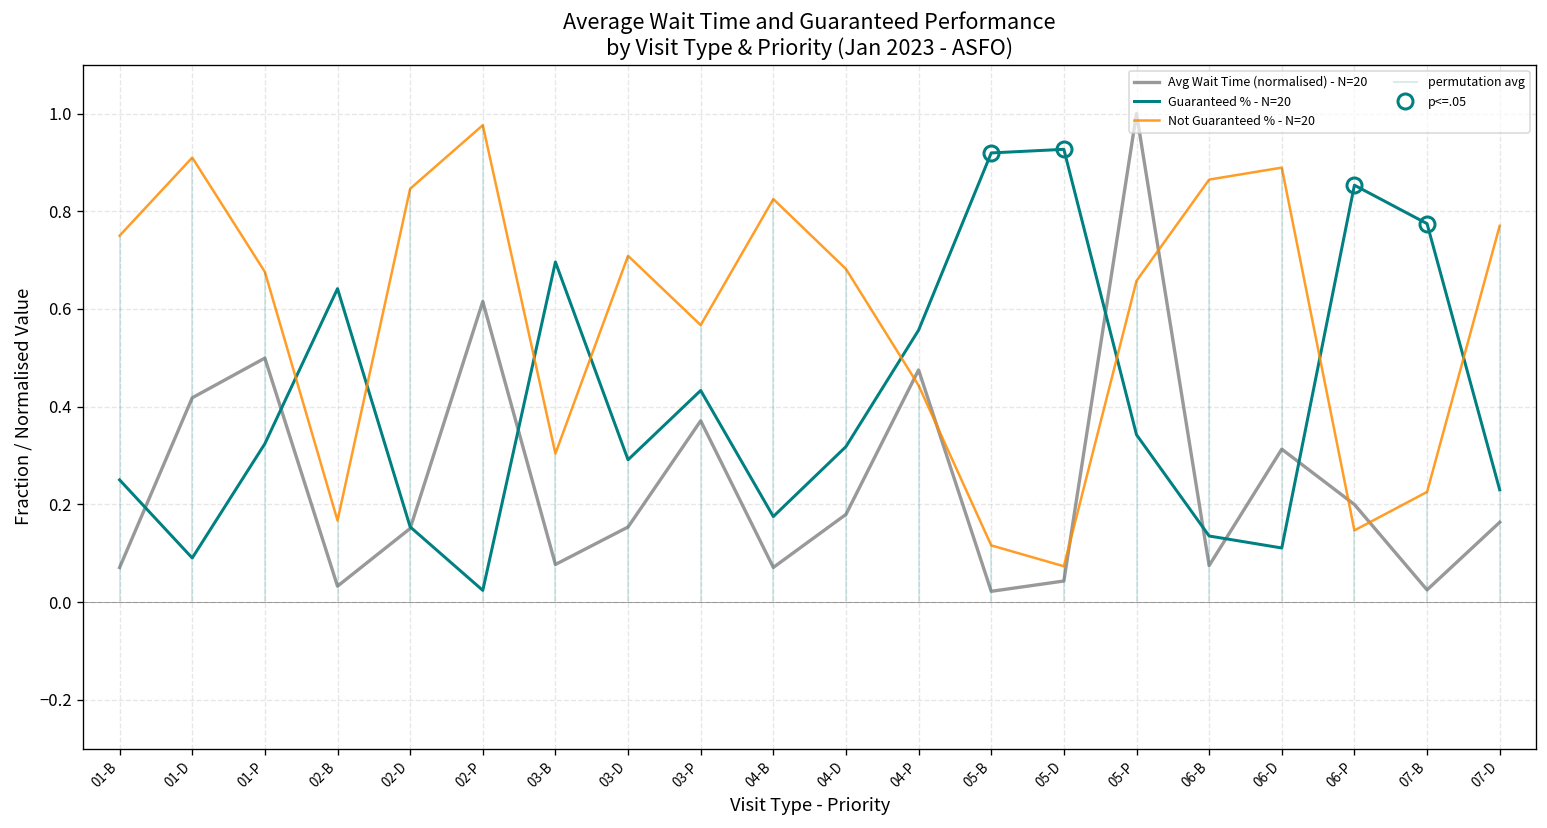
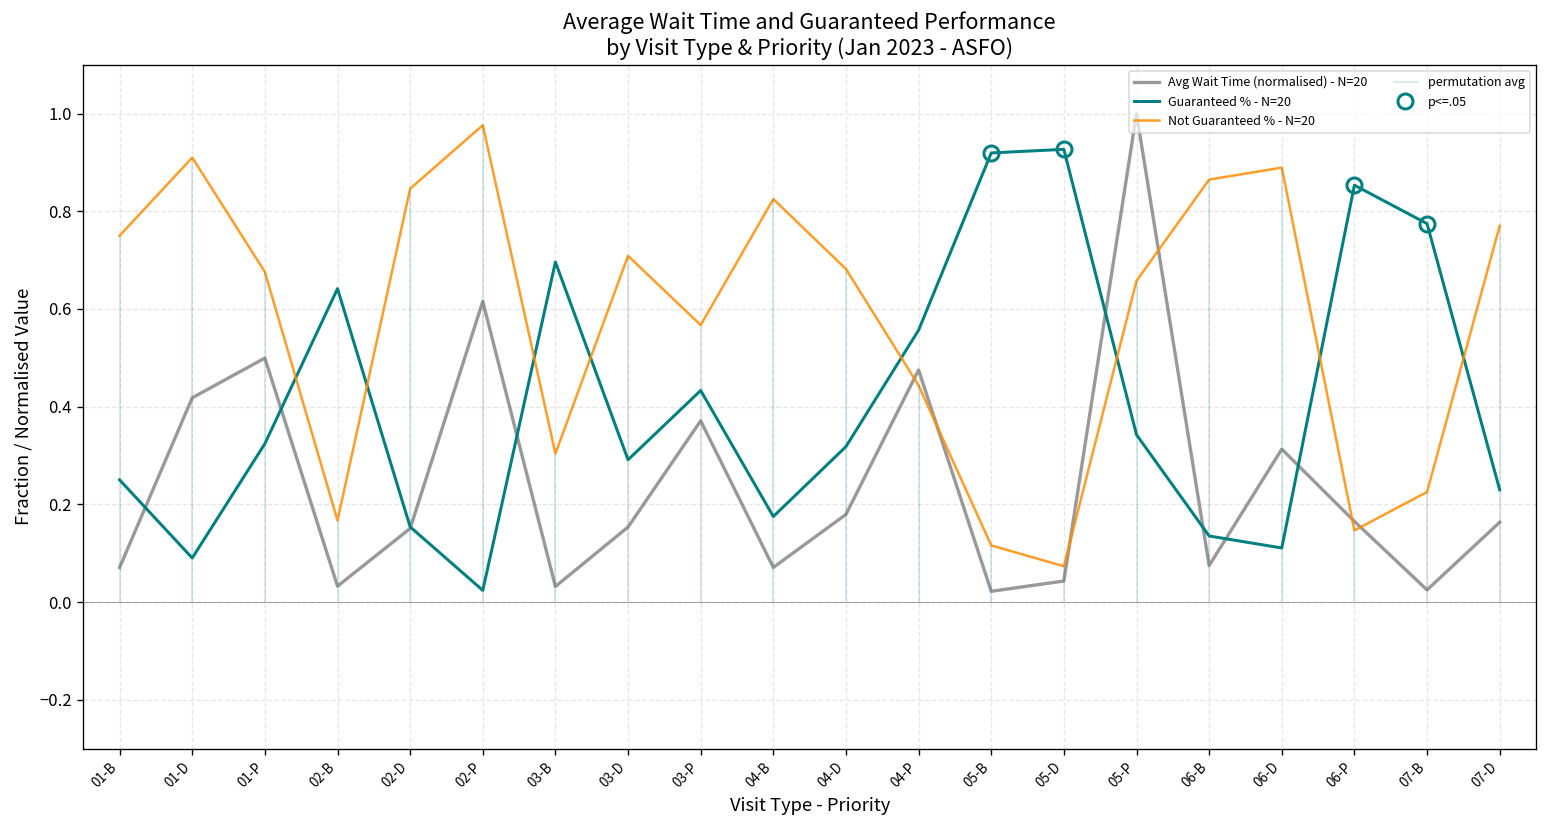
Avg Wait Time (normalised) - N=20, 03-B: 0.08 -> 0.03
Avg Wait Time (normalised) - N=20, 06-P: 0.20 -> 0.17
